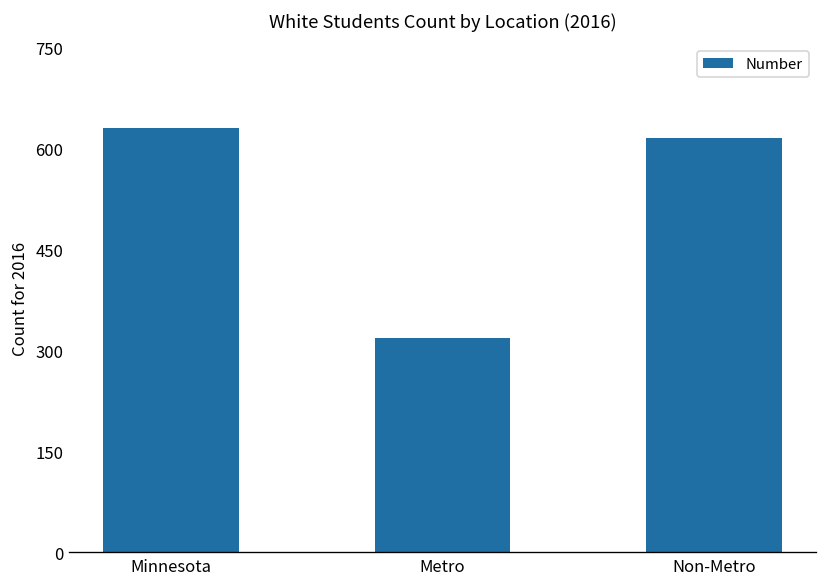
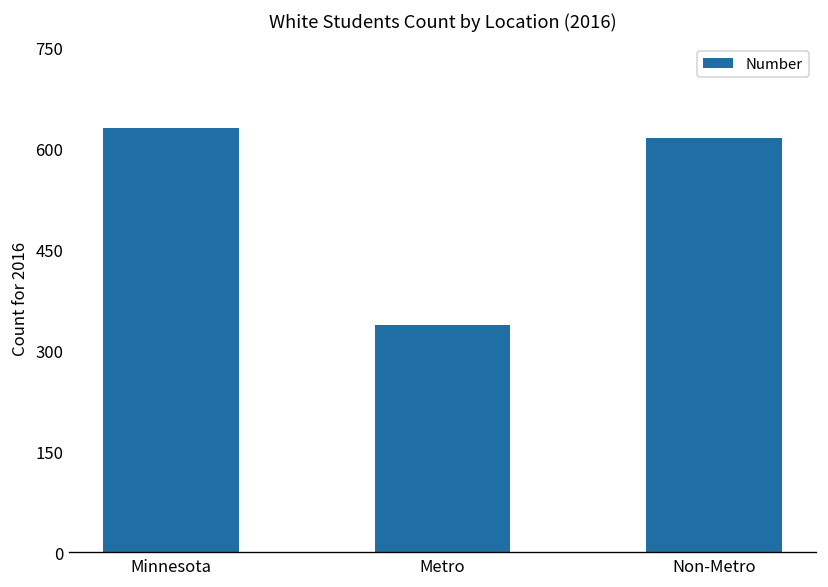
Metro: 320 -> 340
